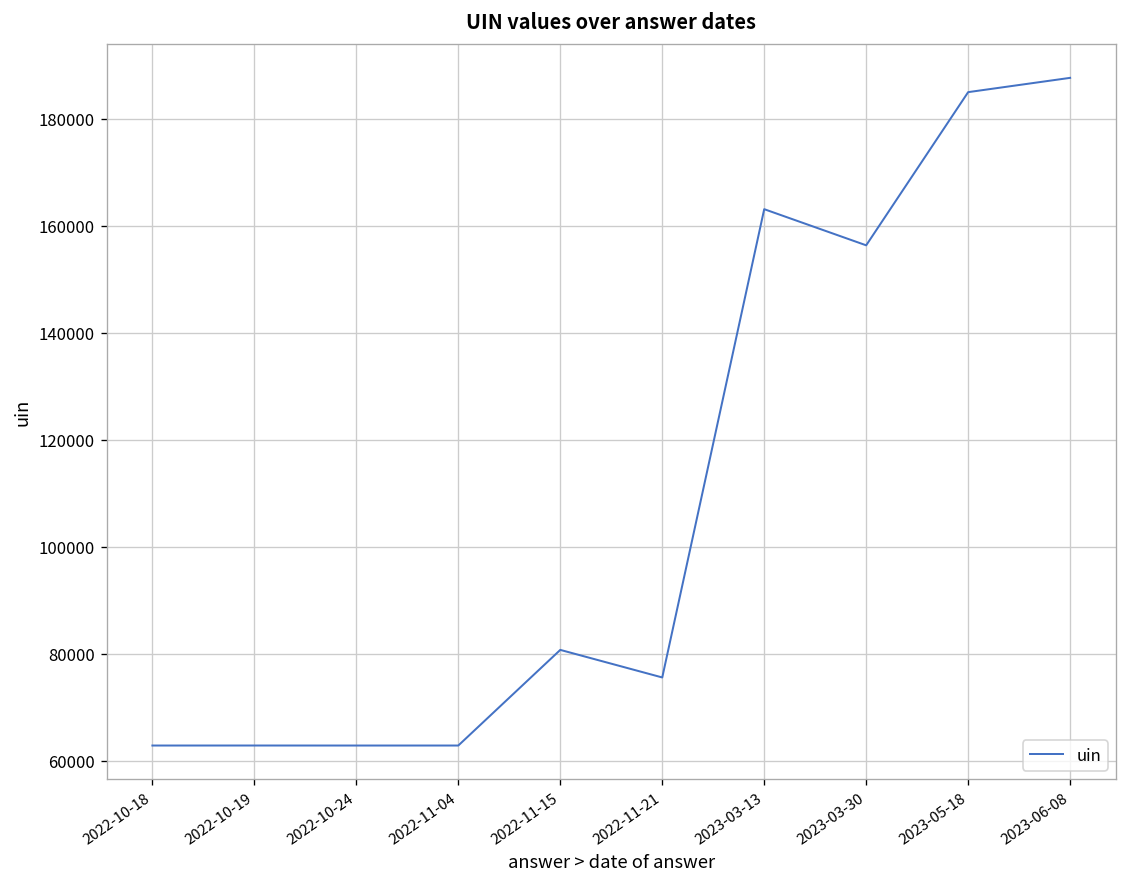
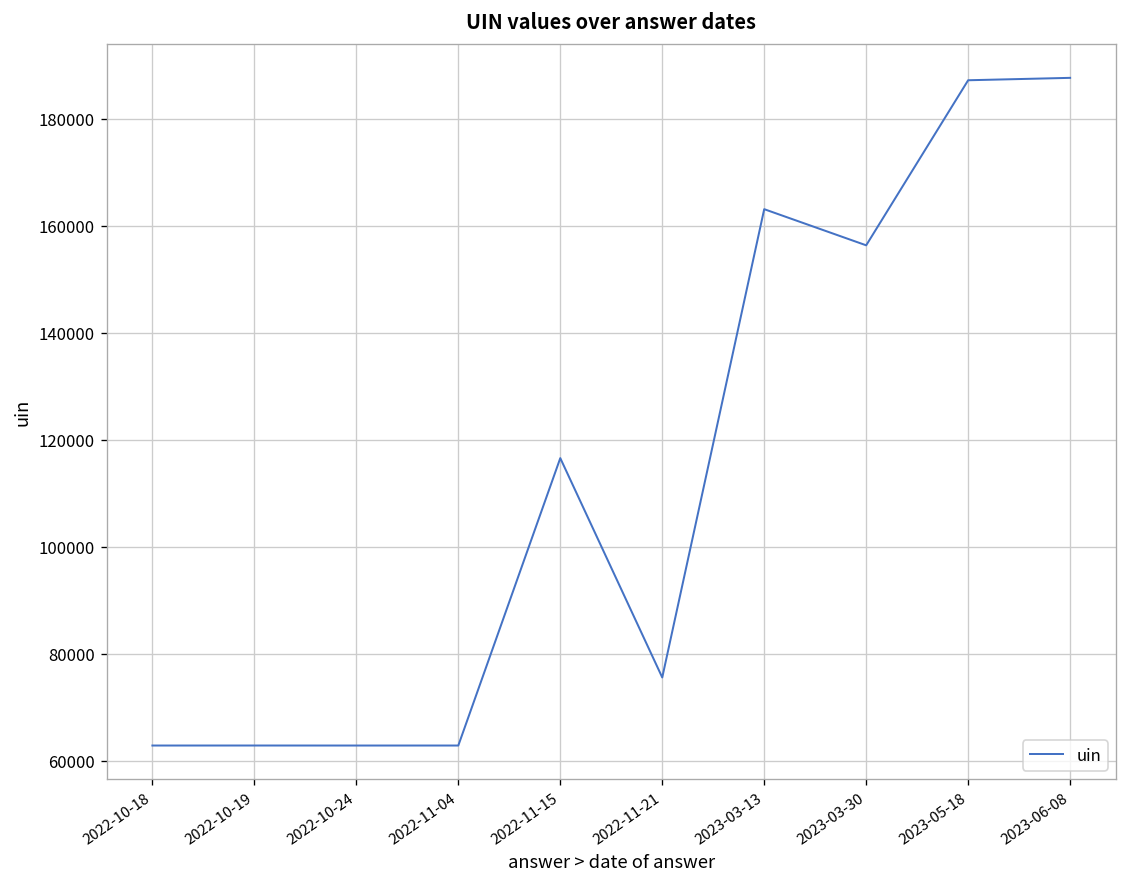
2022-11-15: 81000 -> 117000
2023-05-18: 185000 -> 187000
